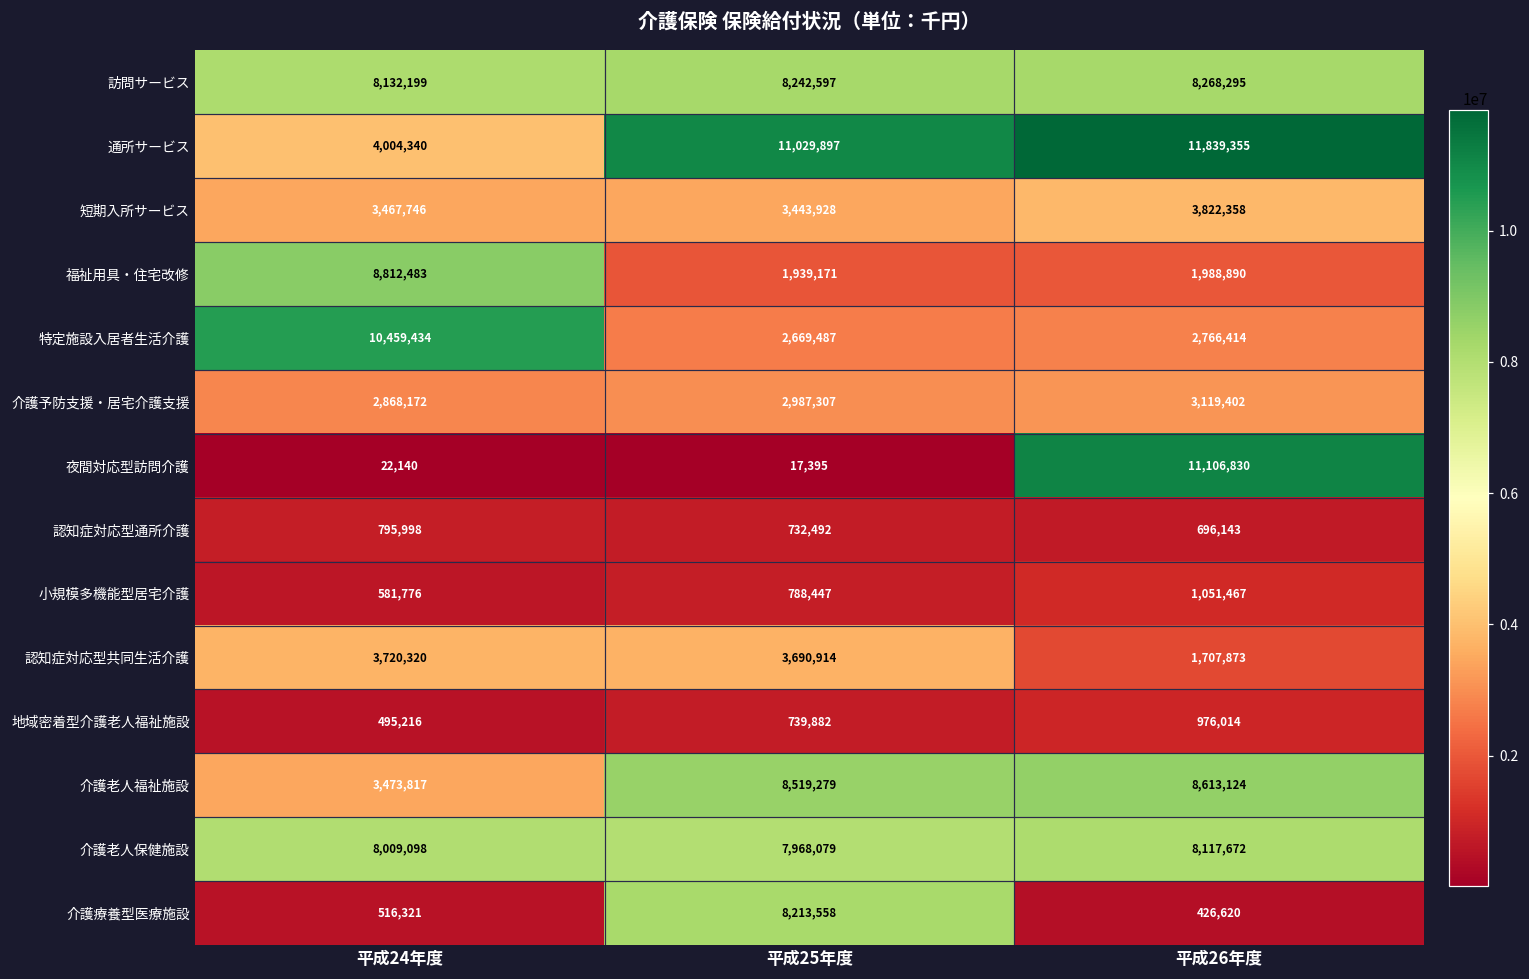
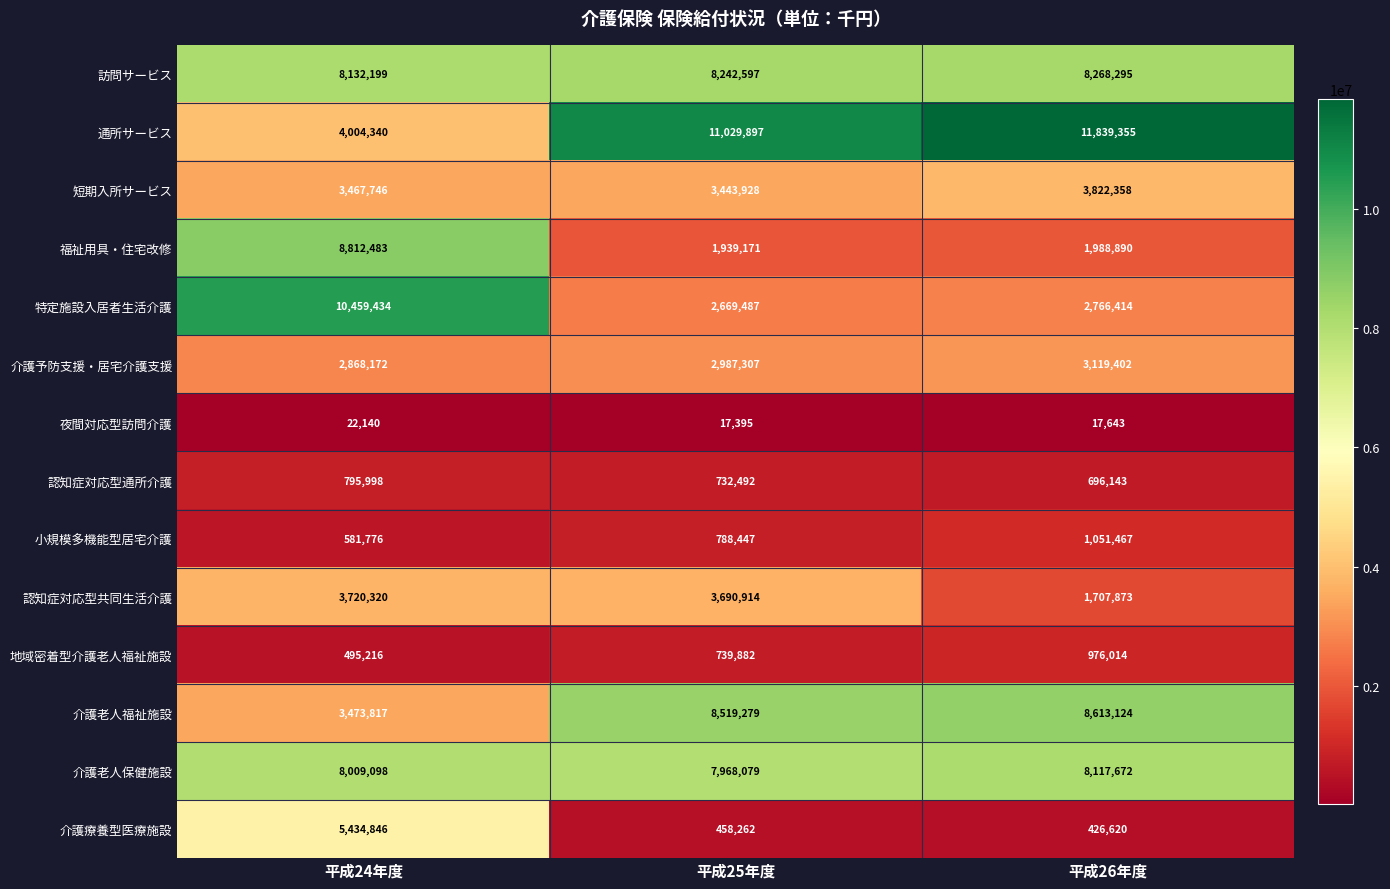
夜間対応型訪問介護, 平成26年度: 11,106,830 -> 17,643
介護療養型医療施設, 平成24年度: 516,321 -> 5,434,846
介護療養型医療施設, 平成25年度: 8,213,558 -> 458,262
